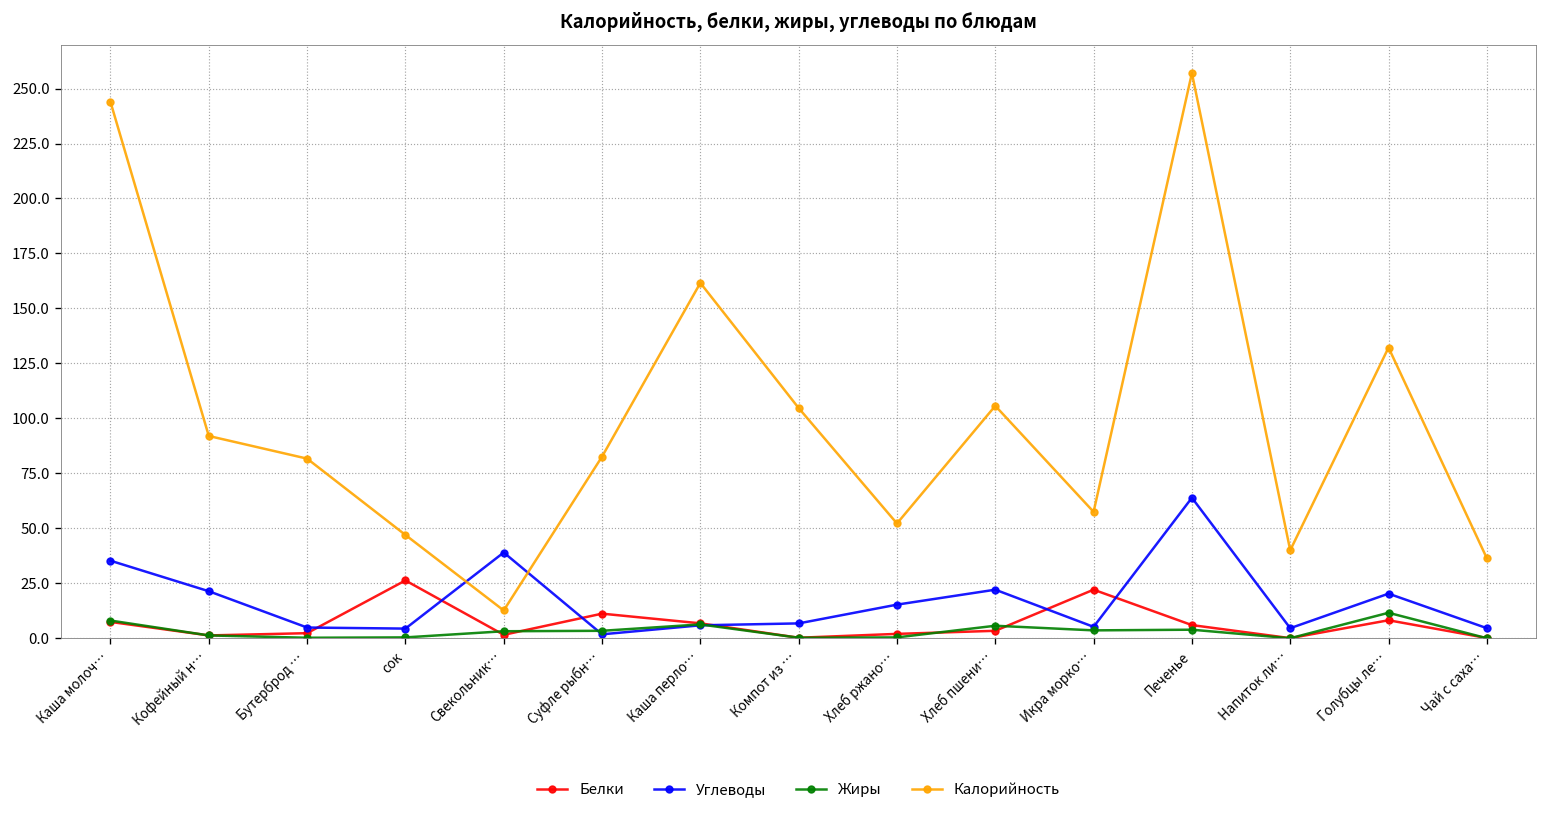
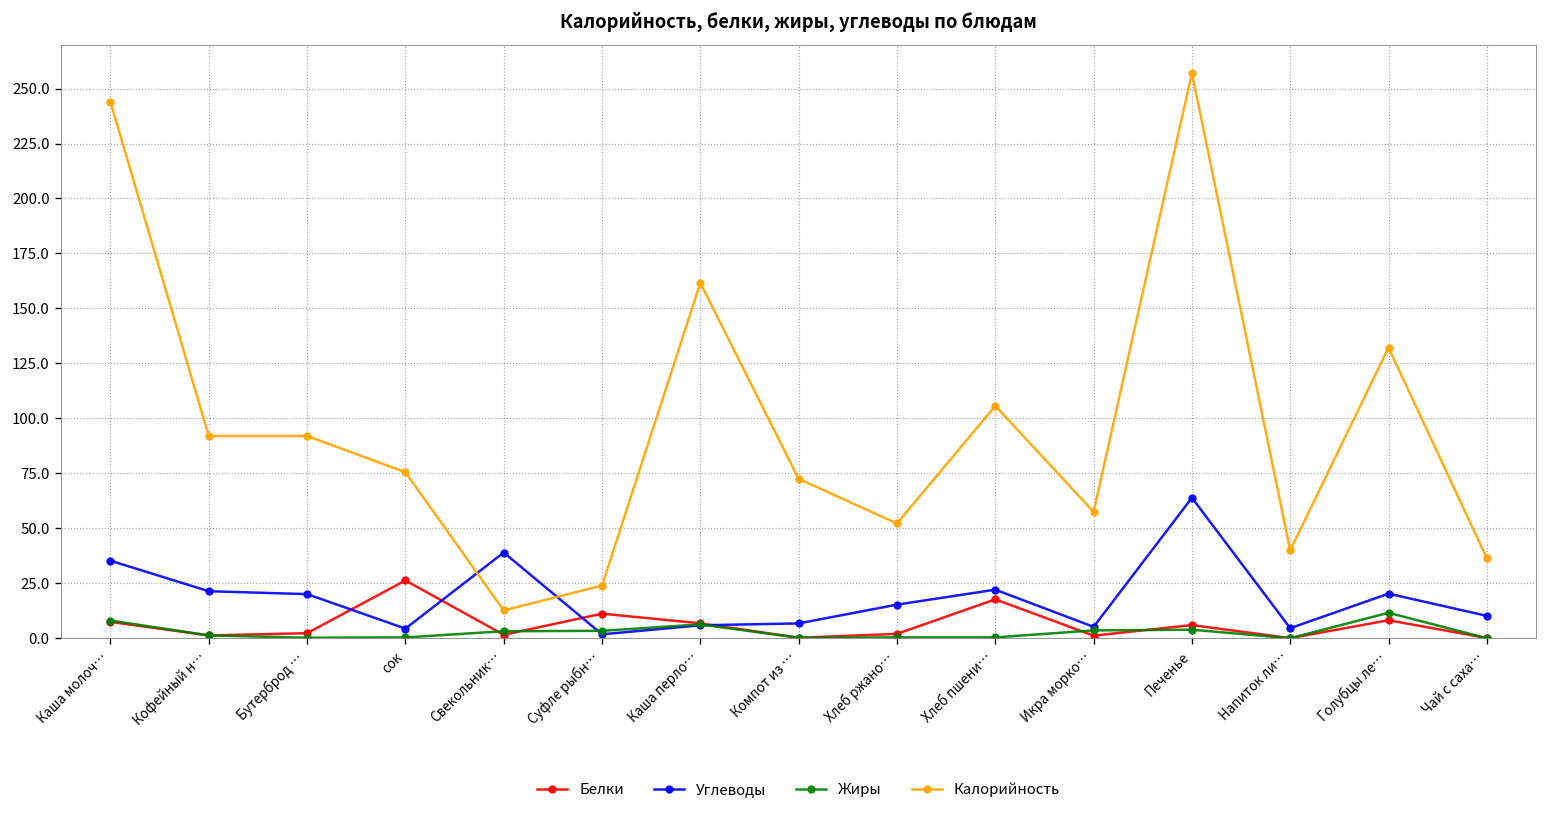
Углеводы, Бутерброд …: 5 -> 20
Калорийность, Бутерброд …: 82 -> 92
Калорийность, сок: 47 -> 76
Калорийность, Суфле рыбн…: 83 -> 24
Калорийность, Компот из …: 105 -> 73
Белки, Хлеб пшени…: 3 -> 18
Жиры, Хлеб пшени…: 6 -> 0
Белки, Икра морко…: 22 -> 1
Углеводы, Чай с саха…: 5 -> 10
